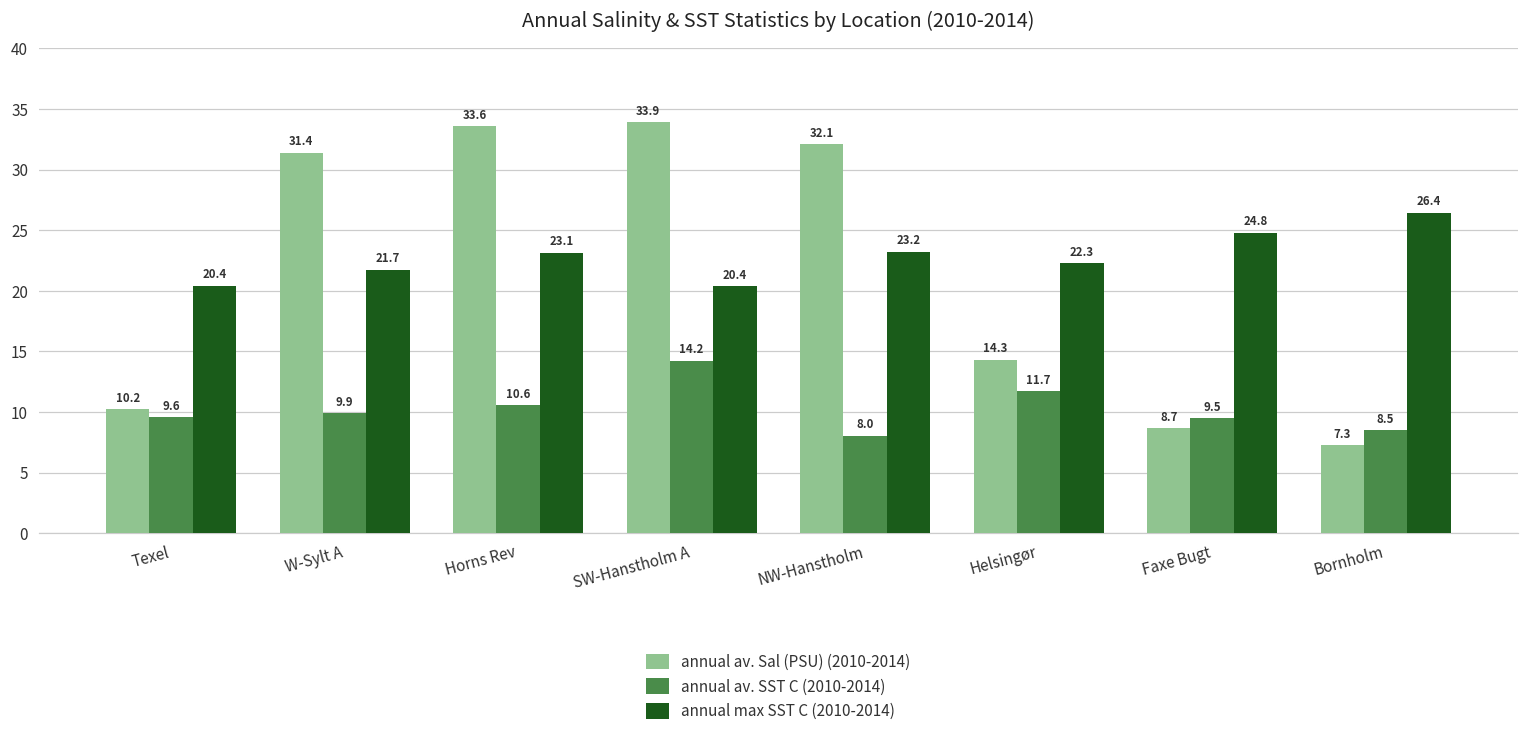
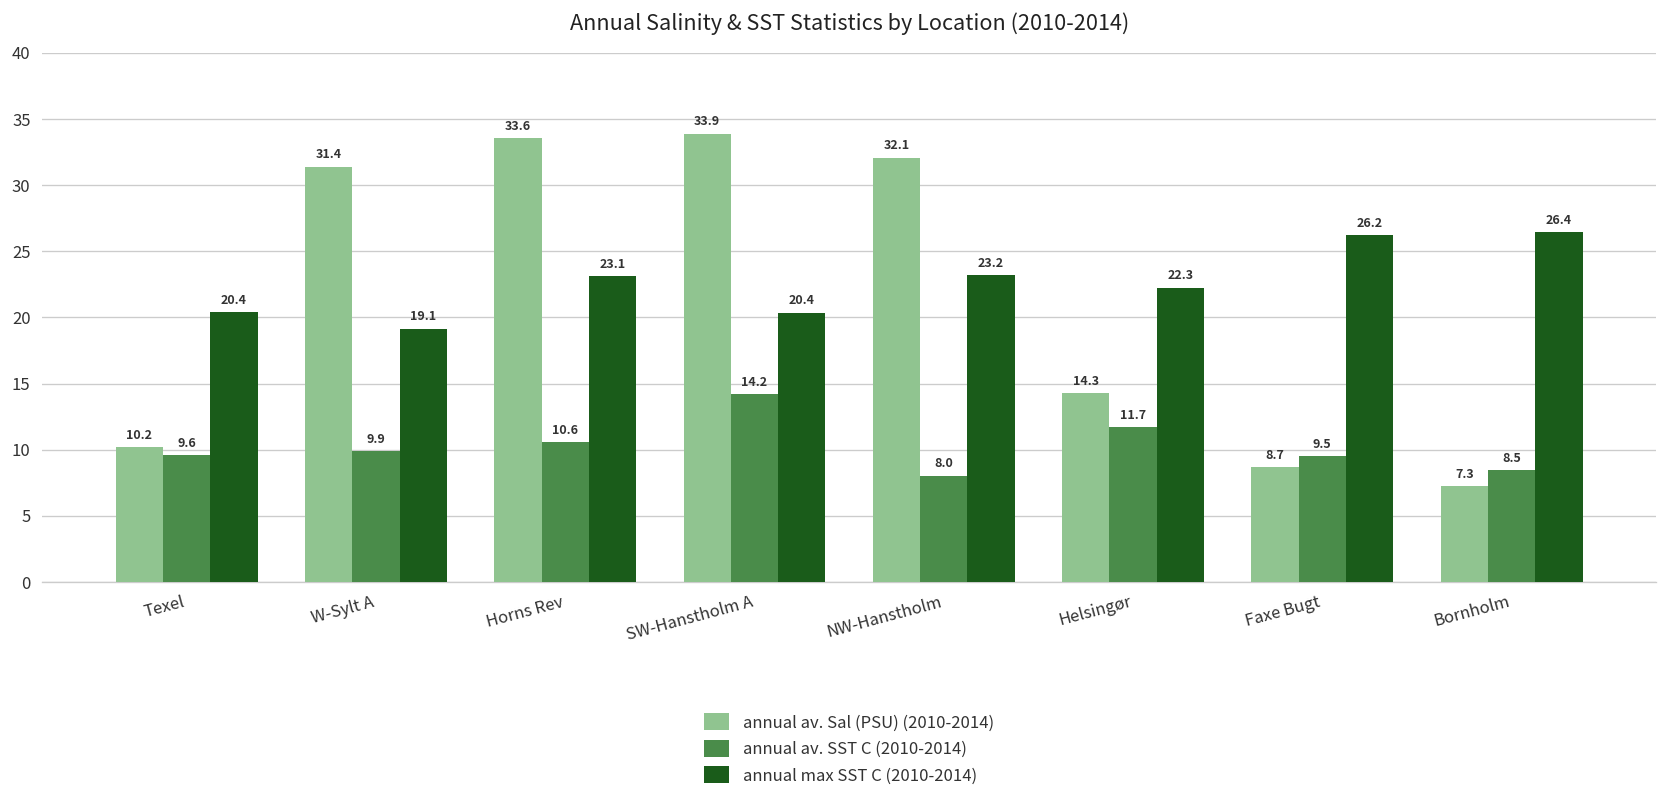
annual max SST C (2010-2014), W-Sylt A: 21.7 -> 19.1
annual max SST C (2010-2014), Faxe Bugt: 24.8 -> 26.2
